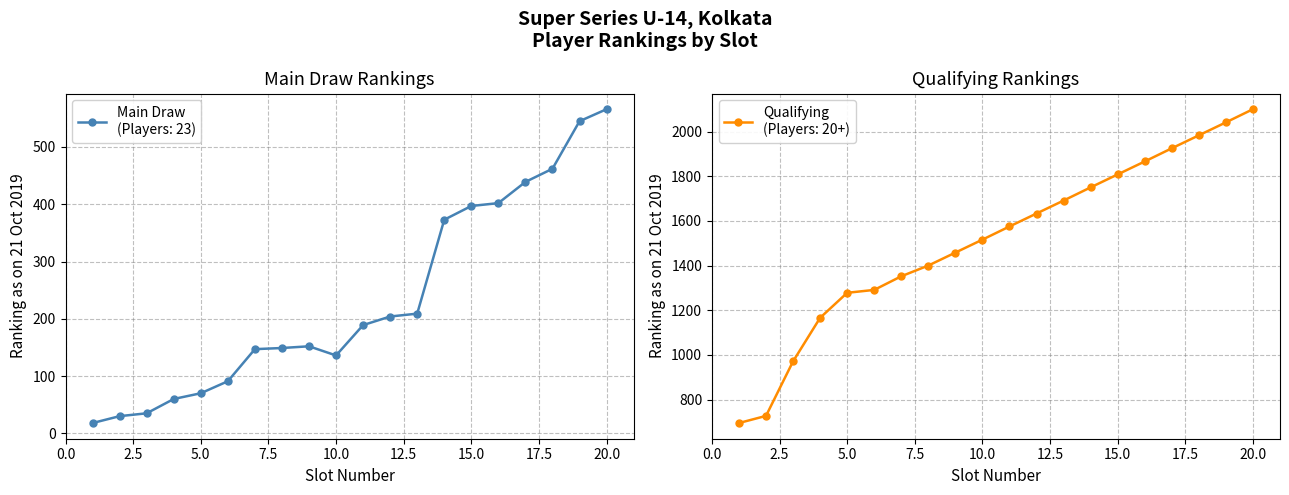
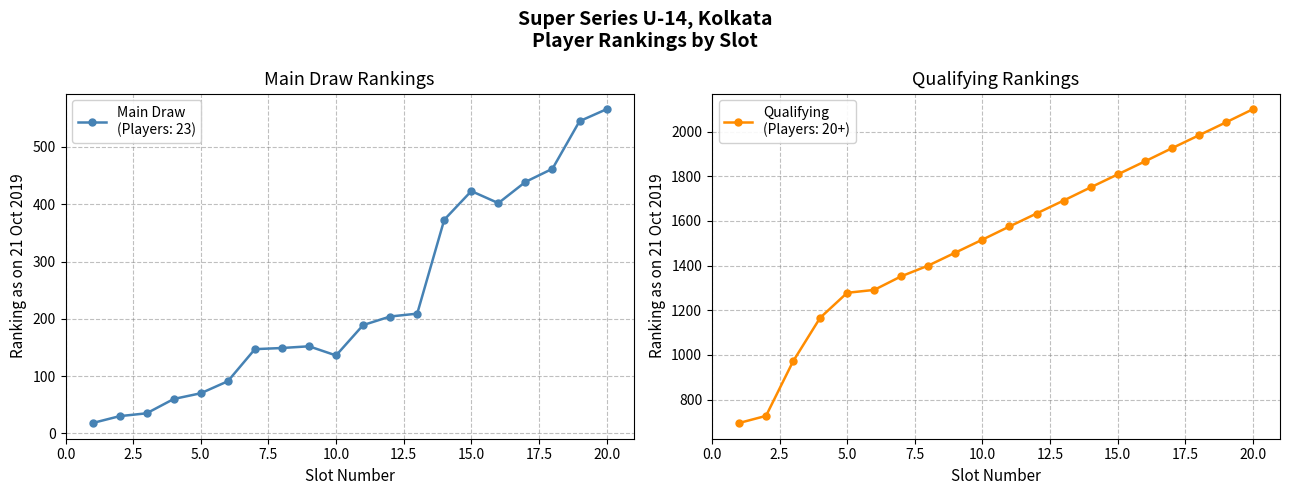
Main Draw Rankings, 15.0: 400 -> 420
